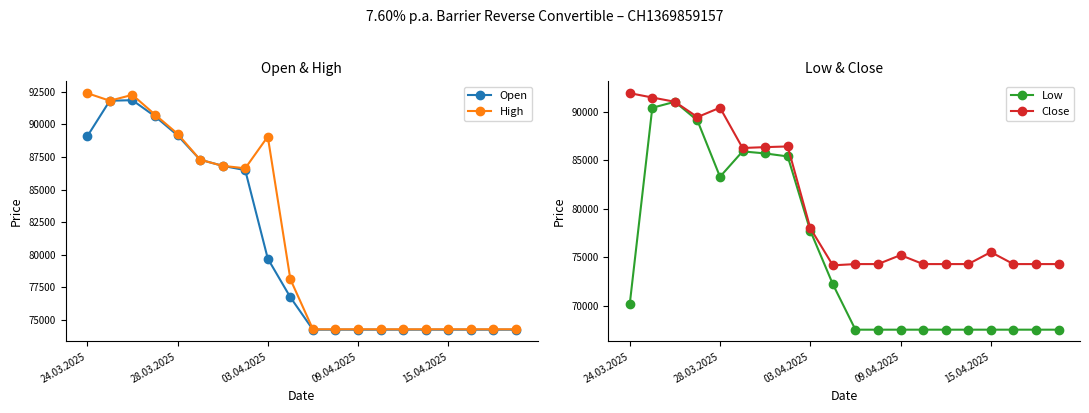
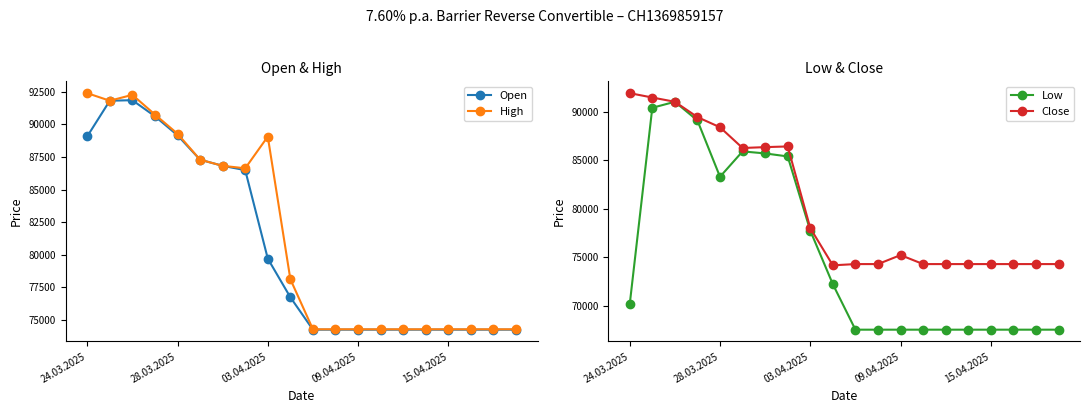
Low & Close, Close, 28.03.2025: 90000 -> 88000
Low & Close, Close, 15.04.2025: 76000 -> 74000
